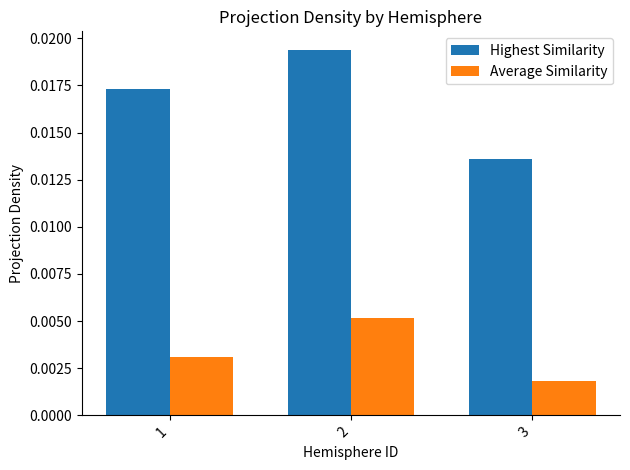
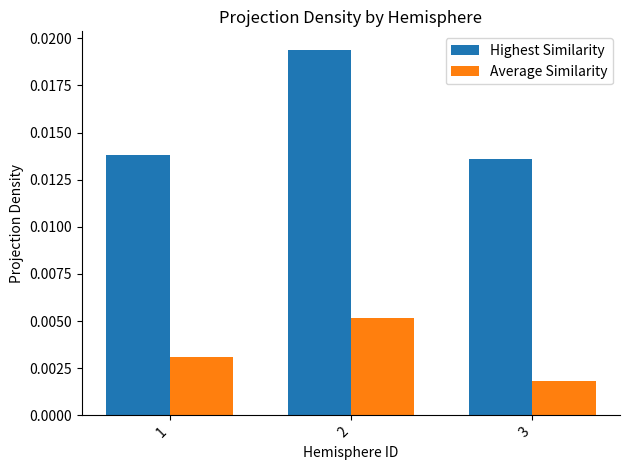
Highest Similarity, 1: 0.0173 -> 0.0138
